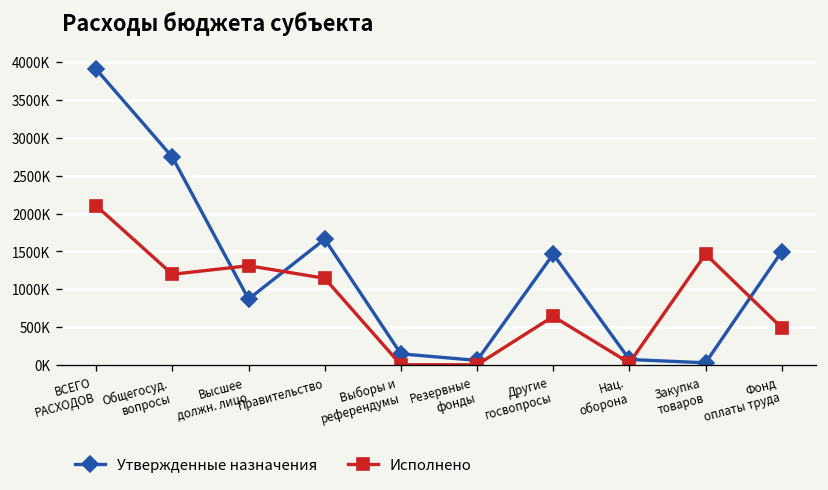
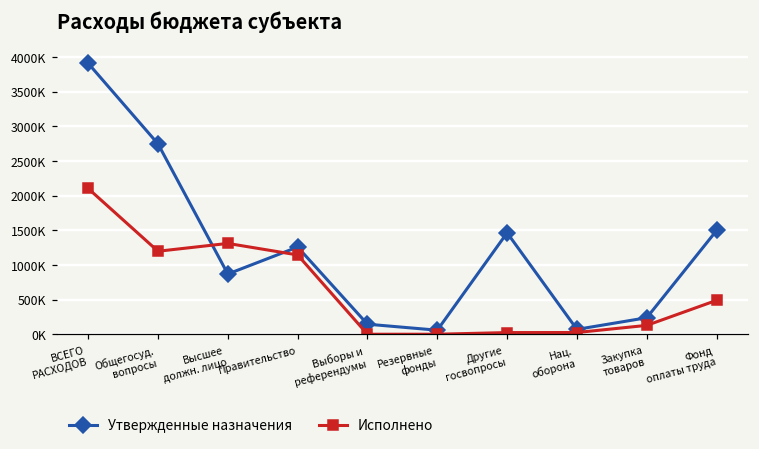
Утвержденные назначения, Правительство: 1700000 -> 1300000
Исполнено, Другие госвопросы: 600000 -> 0
Утвержденные назначения, Закупка товаров: 0 -> 200000
Исполнено, Закупка товаров: 1500000 -> 100000
